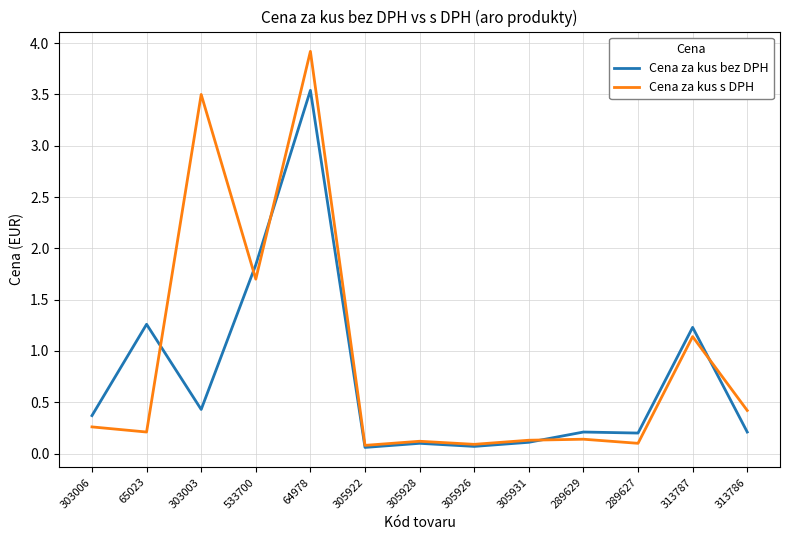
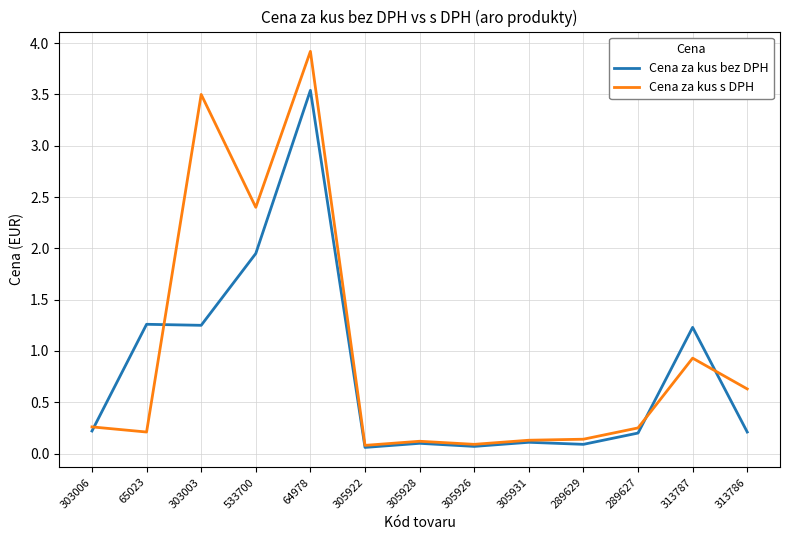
Cena za kus bez DPH, 303006: 0.37 -> 0.22
Cena za kus bez DPH, 303003: 0.43 -> 1.25
Cena za kus bez DPH, 533700: 1.84 -> 1.95
Cena za kus s DPH, 533700: 1.7 -> 2.4
Cena za kus bez DPH, 289629: 0.21 -> 0.09
Cena za kus s DPH, 289627: 0.10 -> 0.25
Cena za kus s DPH, 313787: 1.14 -> 0.93
Cena za kus s DPH, 313786: 0.42 -> 0.63
